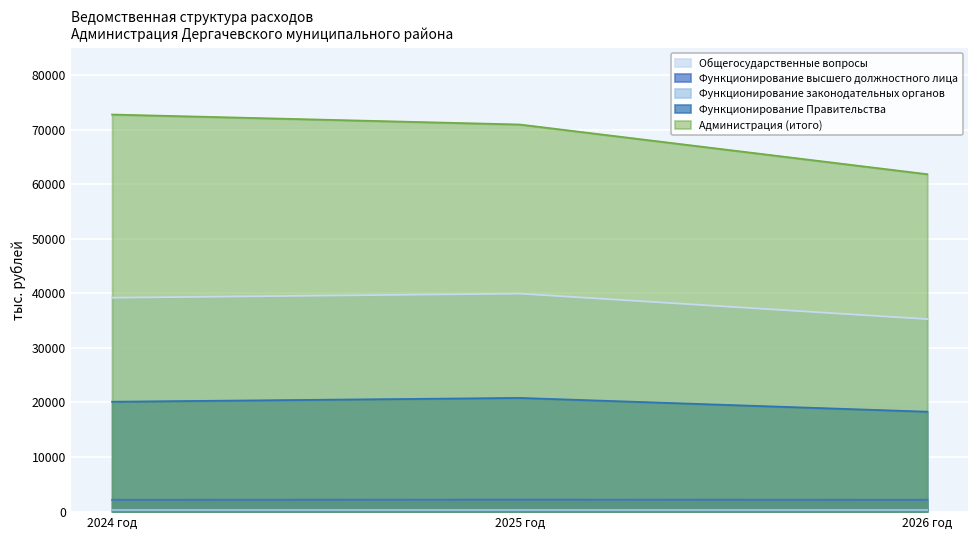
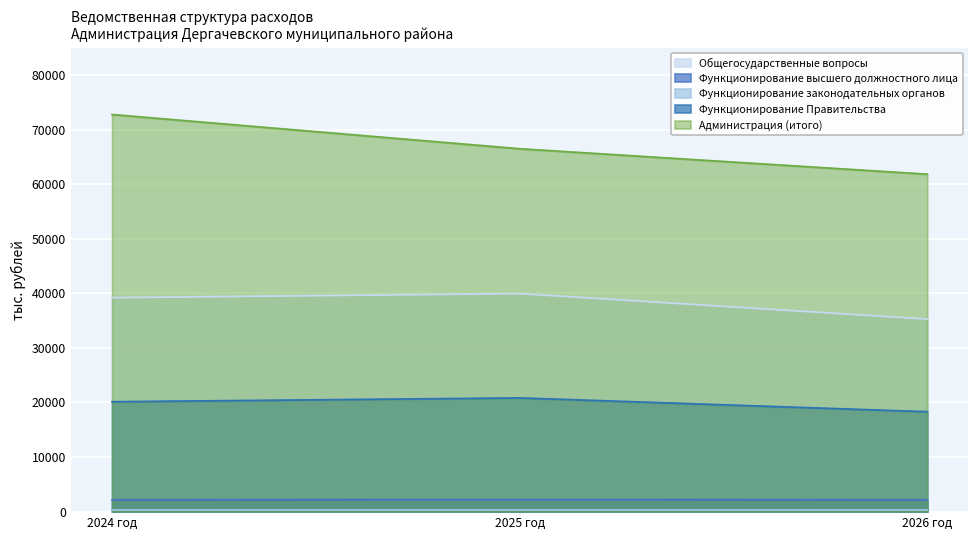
Администрация (итого), 2025 год: 71000 -> 66000
